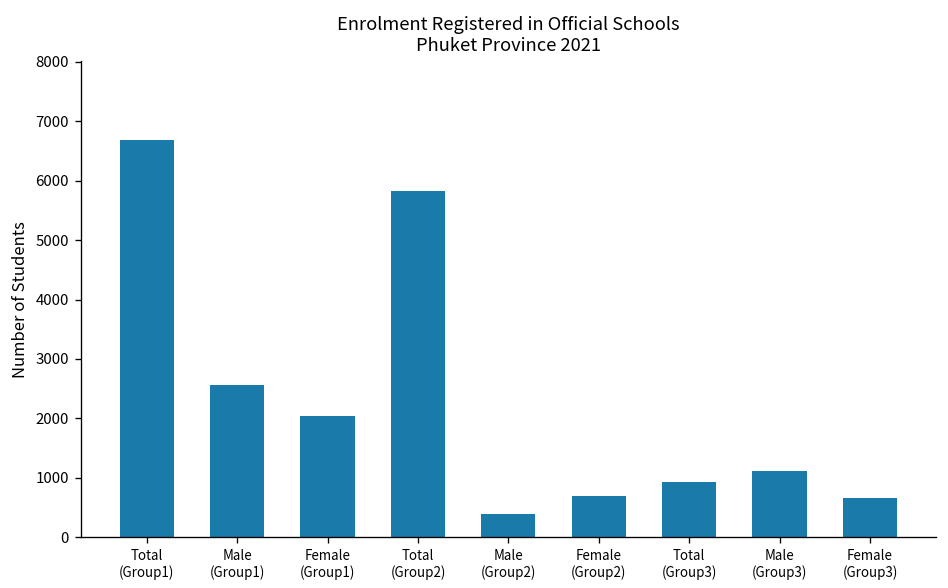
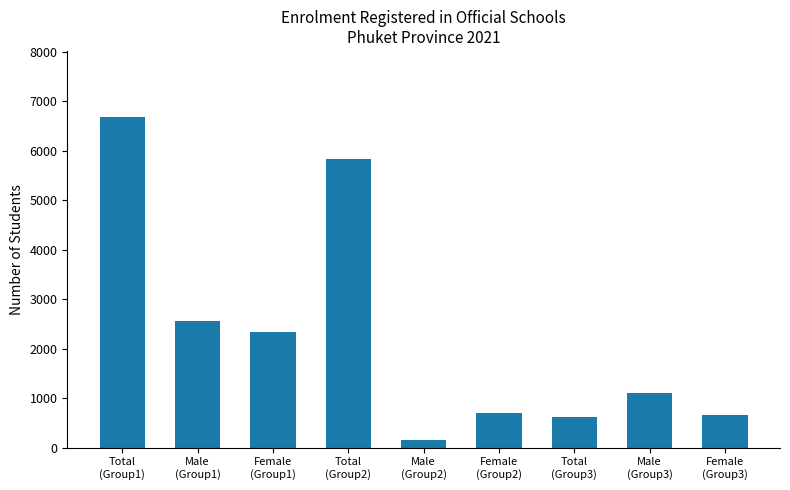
Female (Group1): 2000 -> 2300
Male (Group2): 400 -> 200
Total (Group3): 900 -> 600
